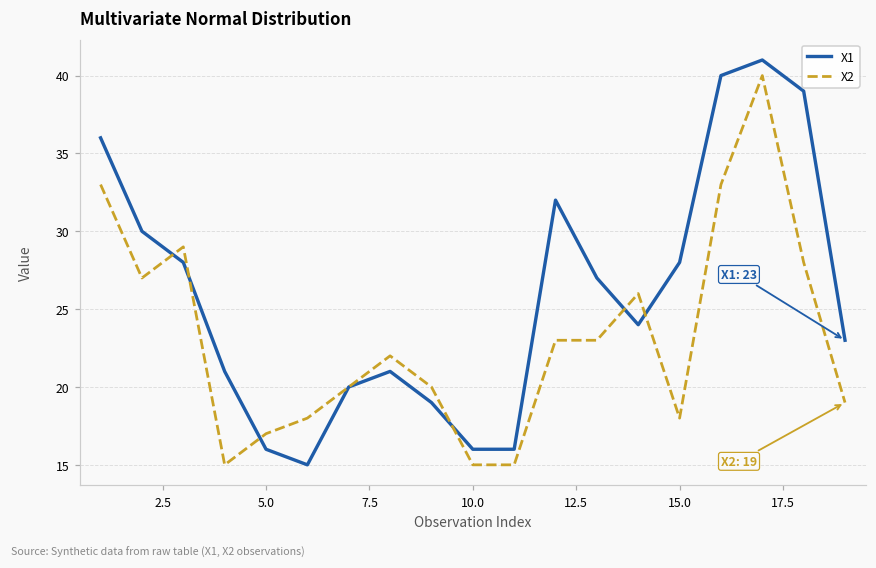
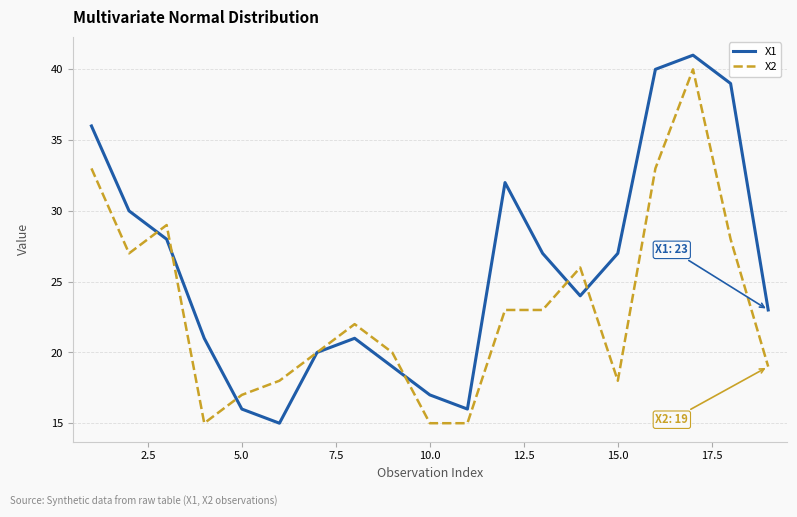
X1, 10.0: 16 -> 17
X1, 15.0: 28 -> 27
